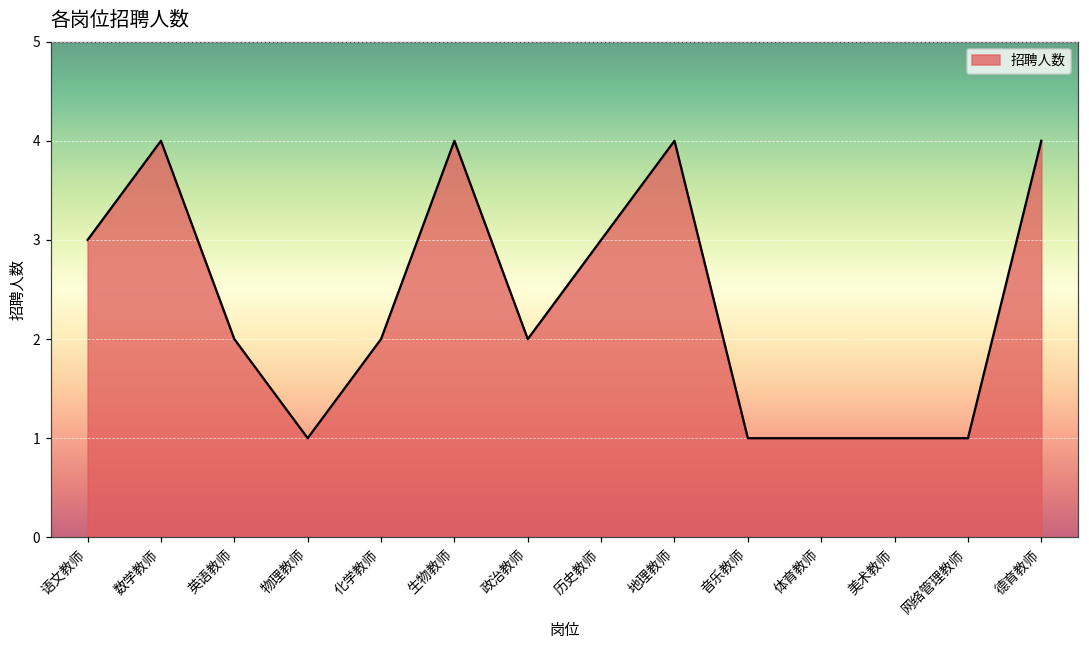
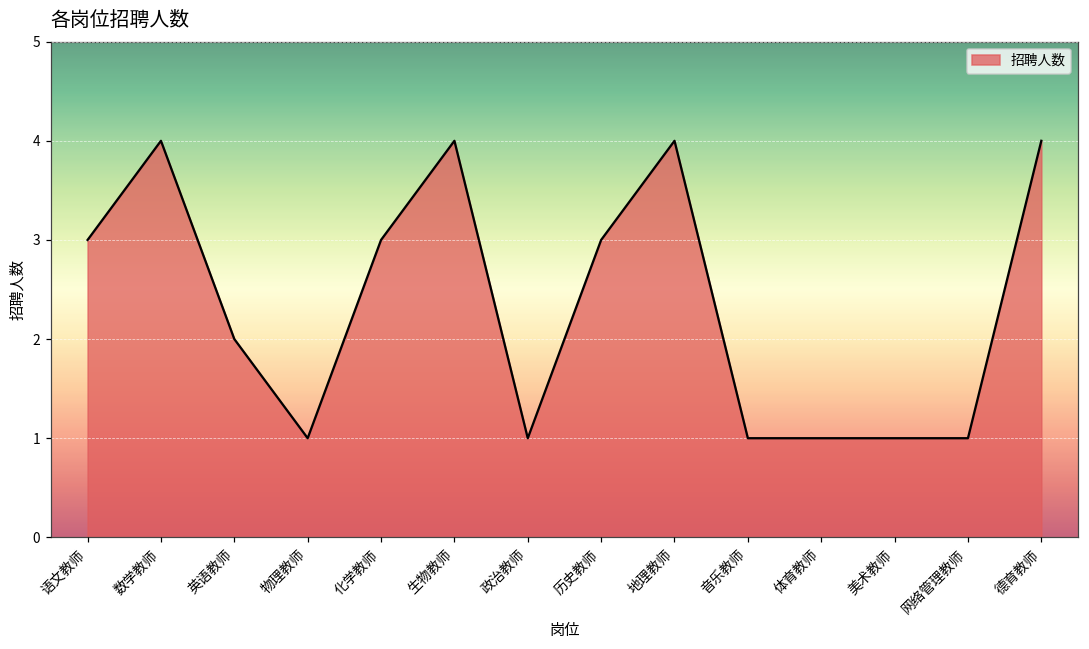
化学教师: 2 -> 3
政治教师: 2 -> 1
